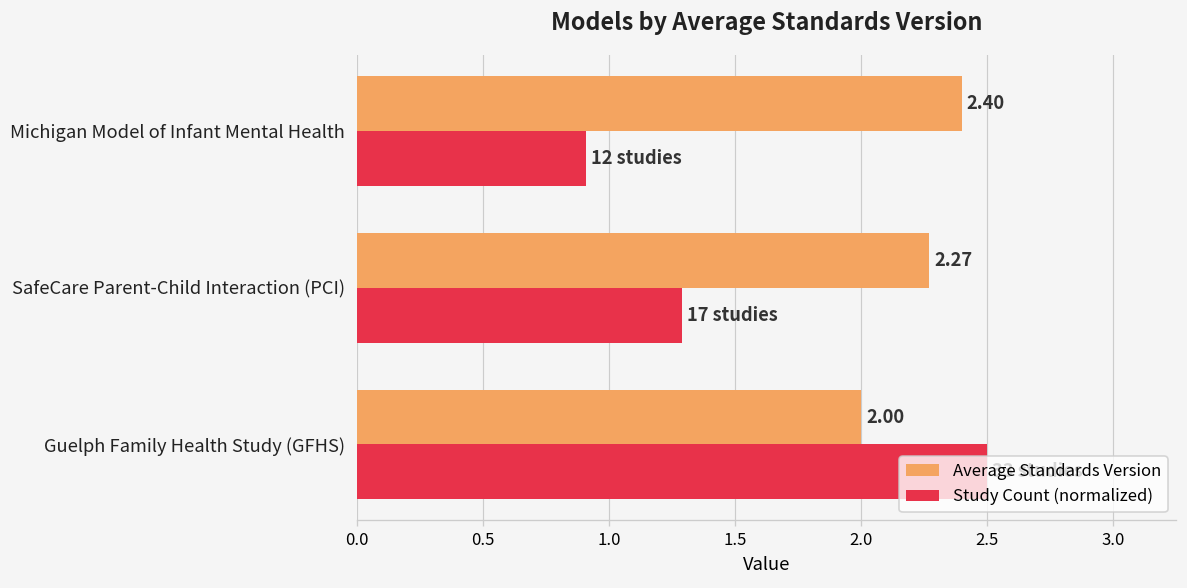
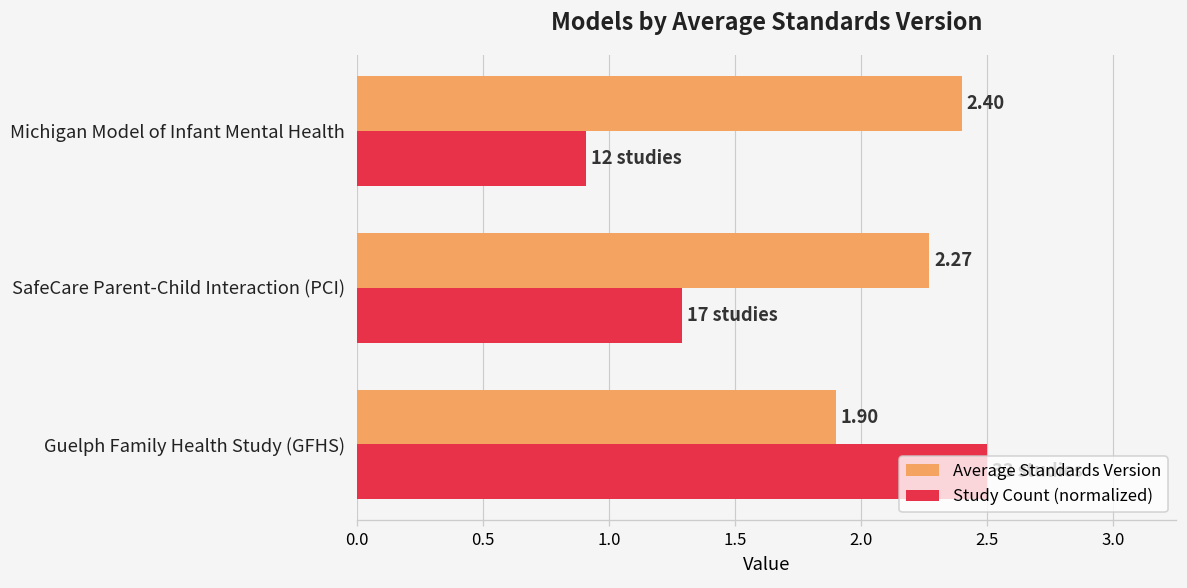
Average Standards Version, Guelph Family Health Study (GFHS): 2.00 -> 1.90
